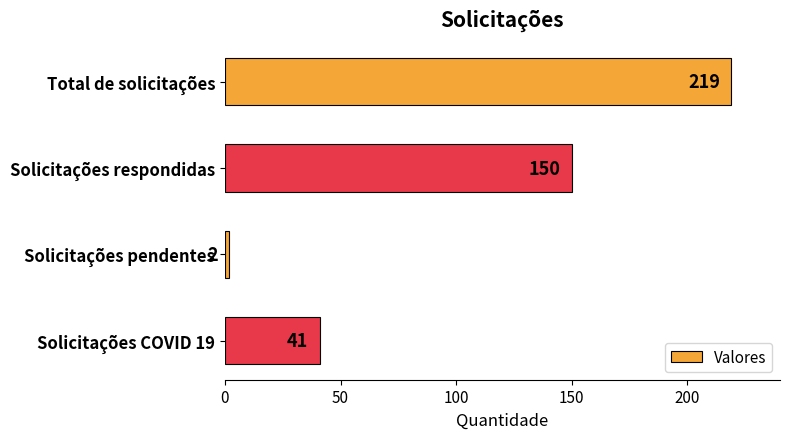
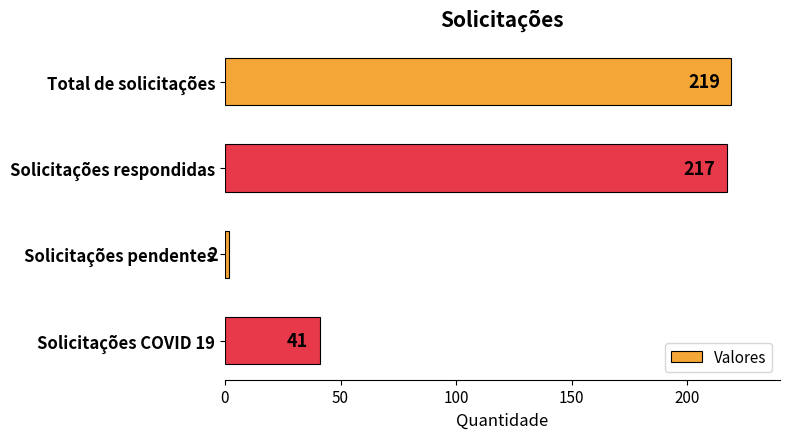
Solicitações respondidas: 150 -> 217
